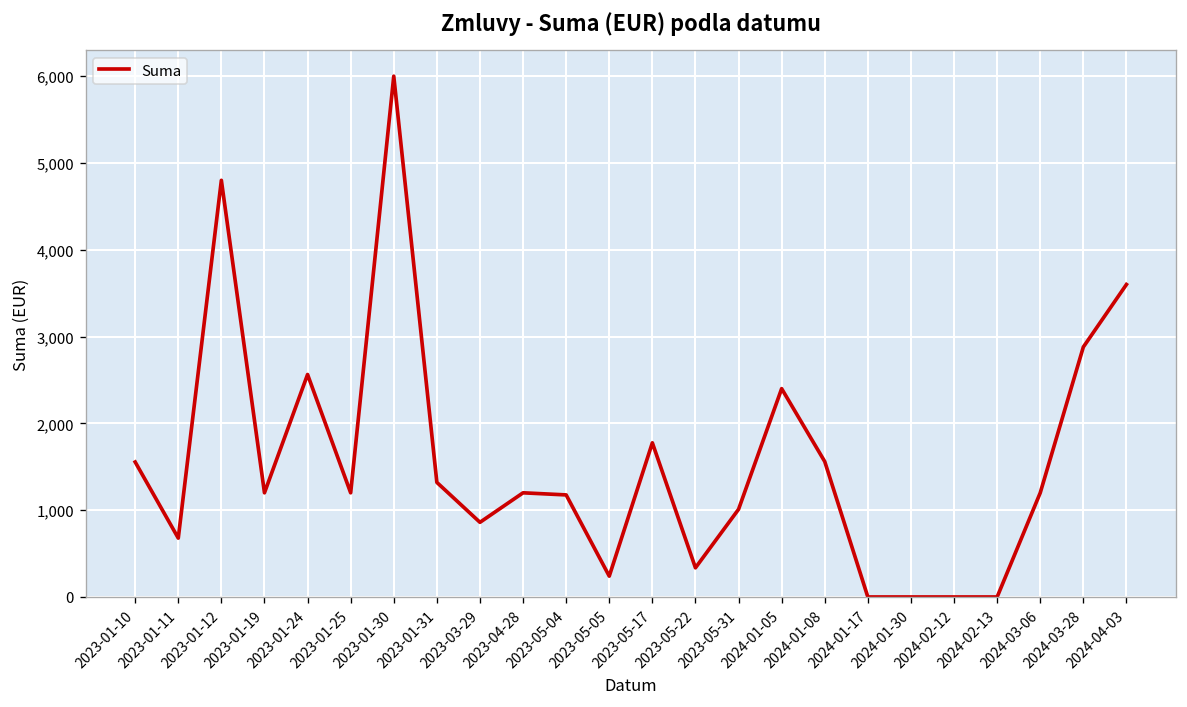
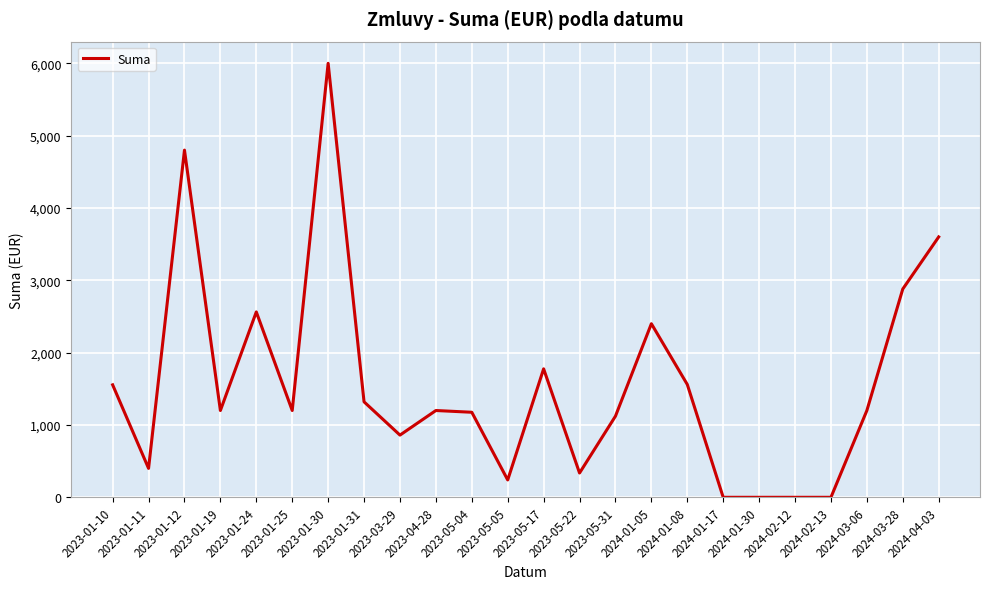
2023-01-11: 700 -> 400
2023-05-31: 1,000 -> 1,100
